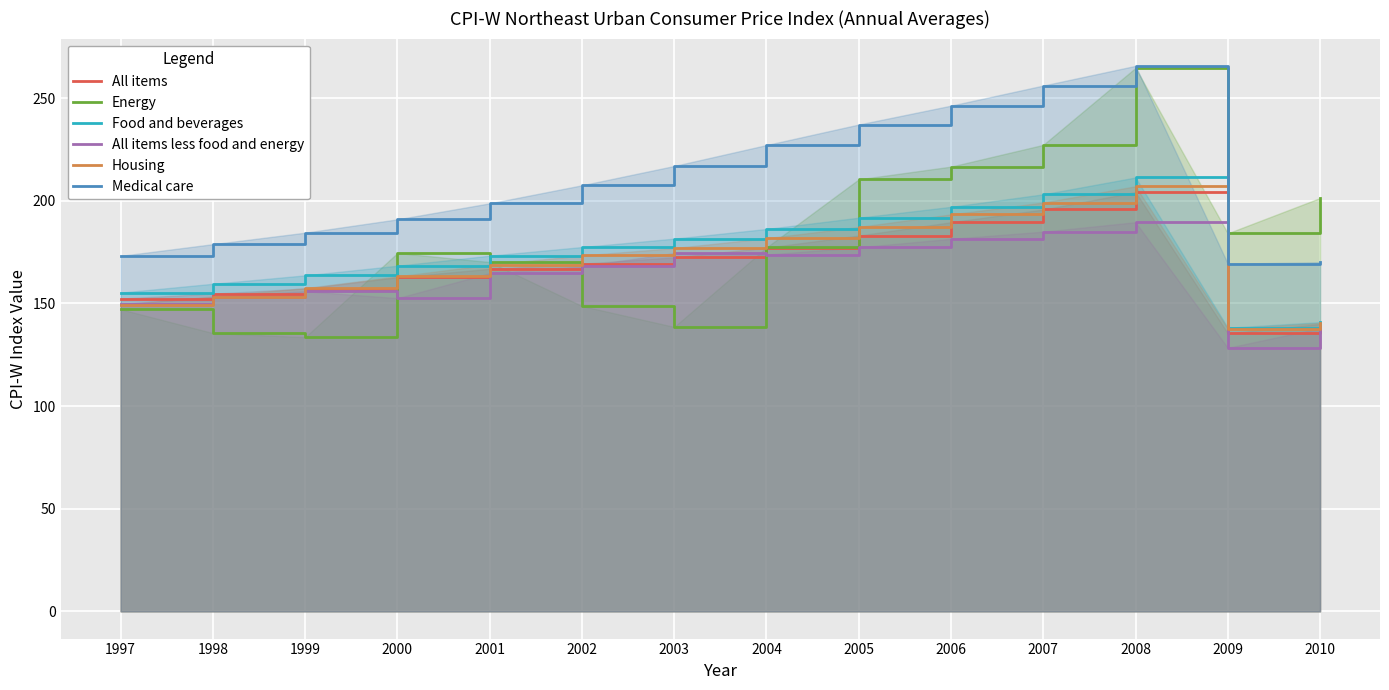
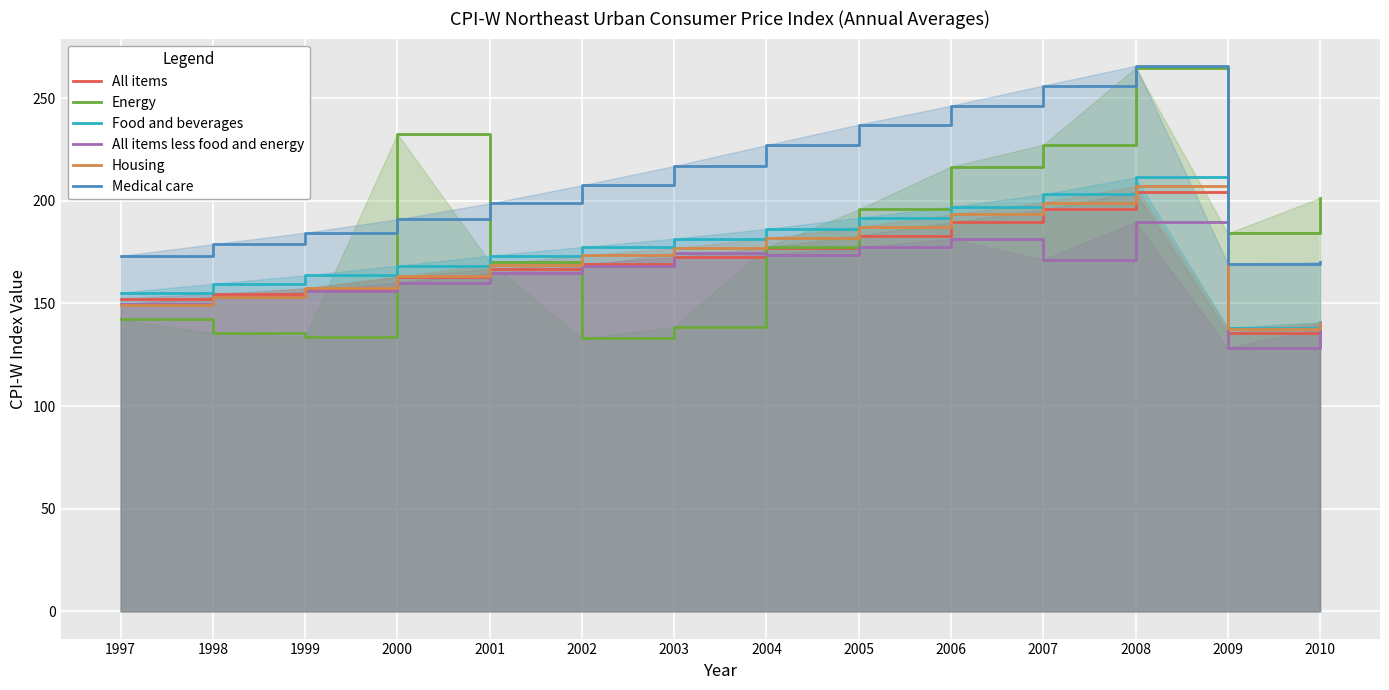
Energy, 1997: 147 -> 142
Energy, 2000: 175 -> 233
All items less food and energy, 2000: 153 -> 160
Energy, 2002: 149 -> 133
Energy, 2005: 211 -> 196
All items less food and energy, 2007: 185 -> 171
